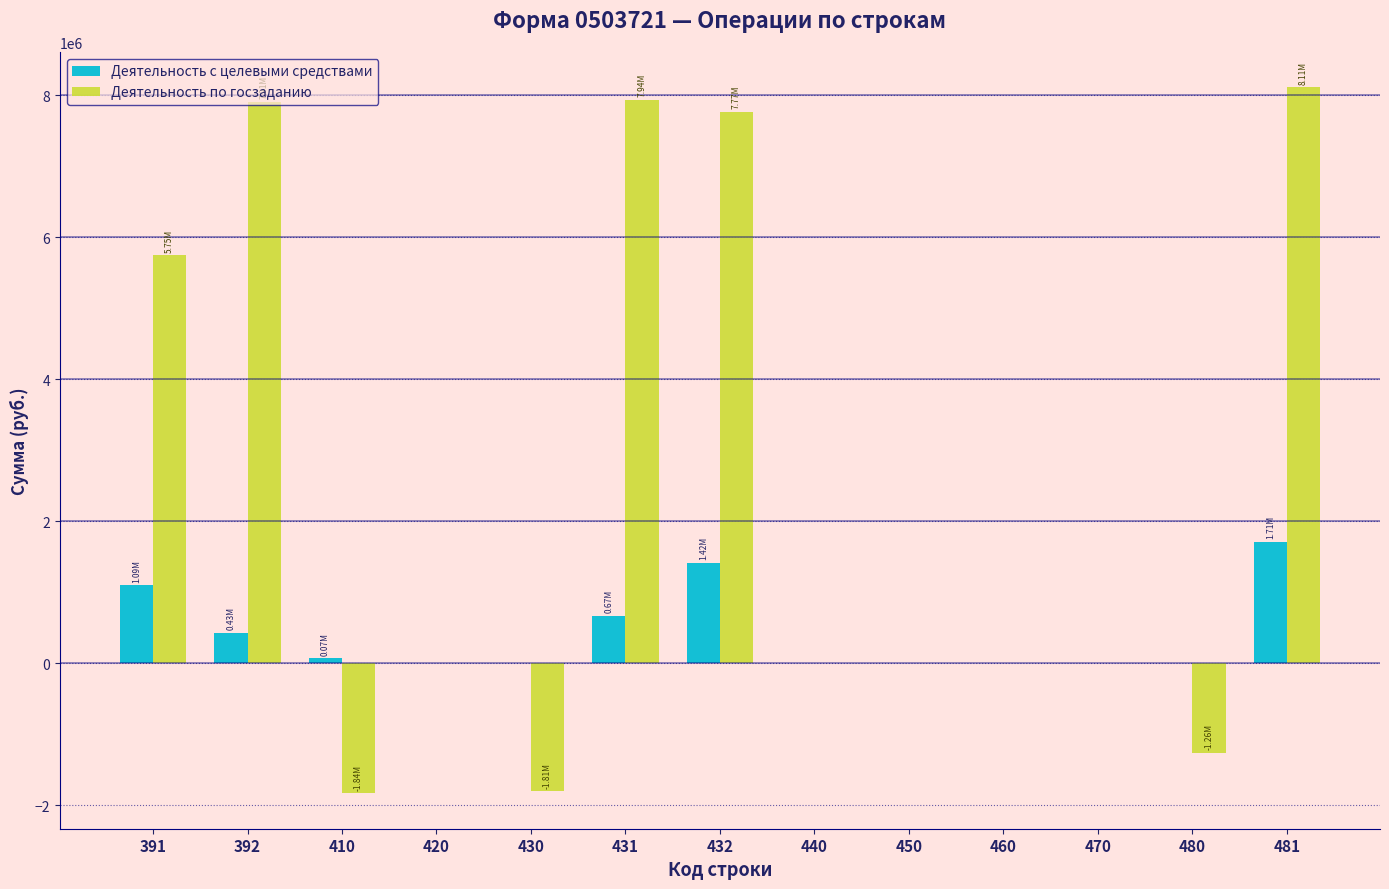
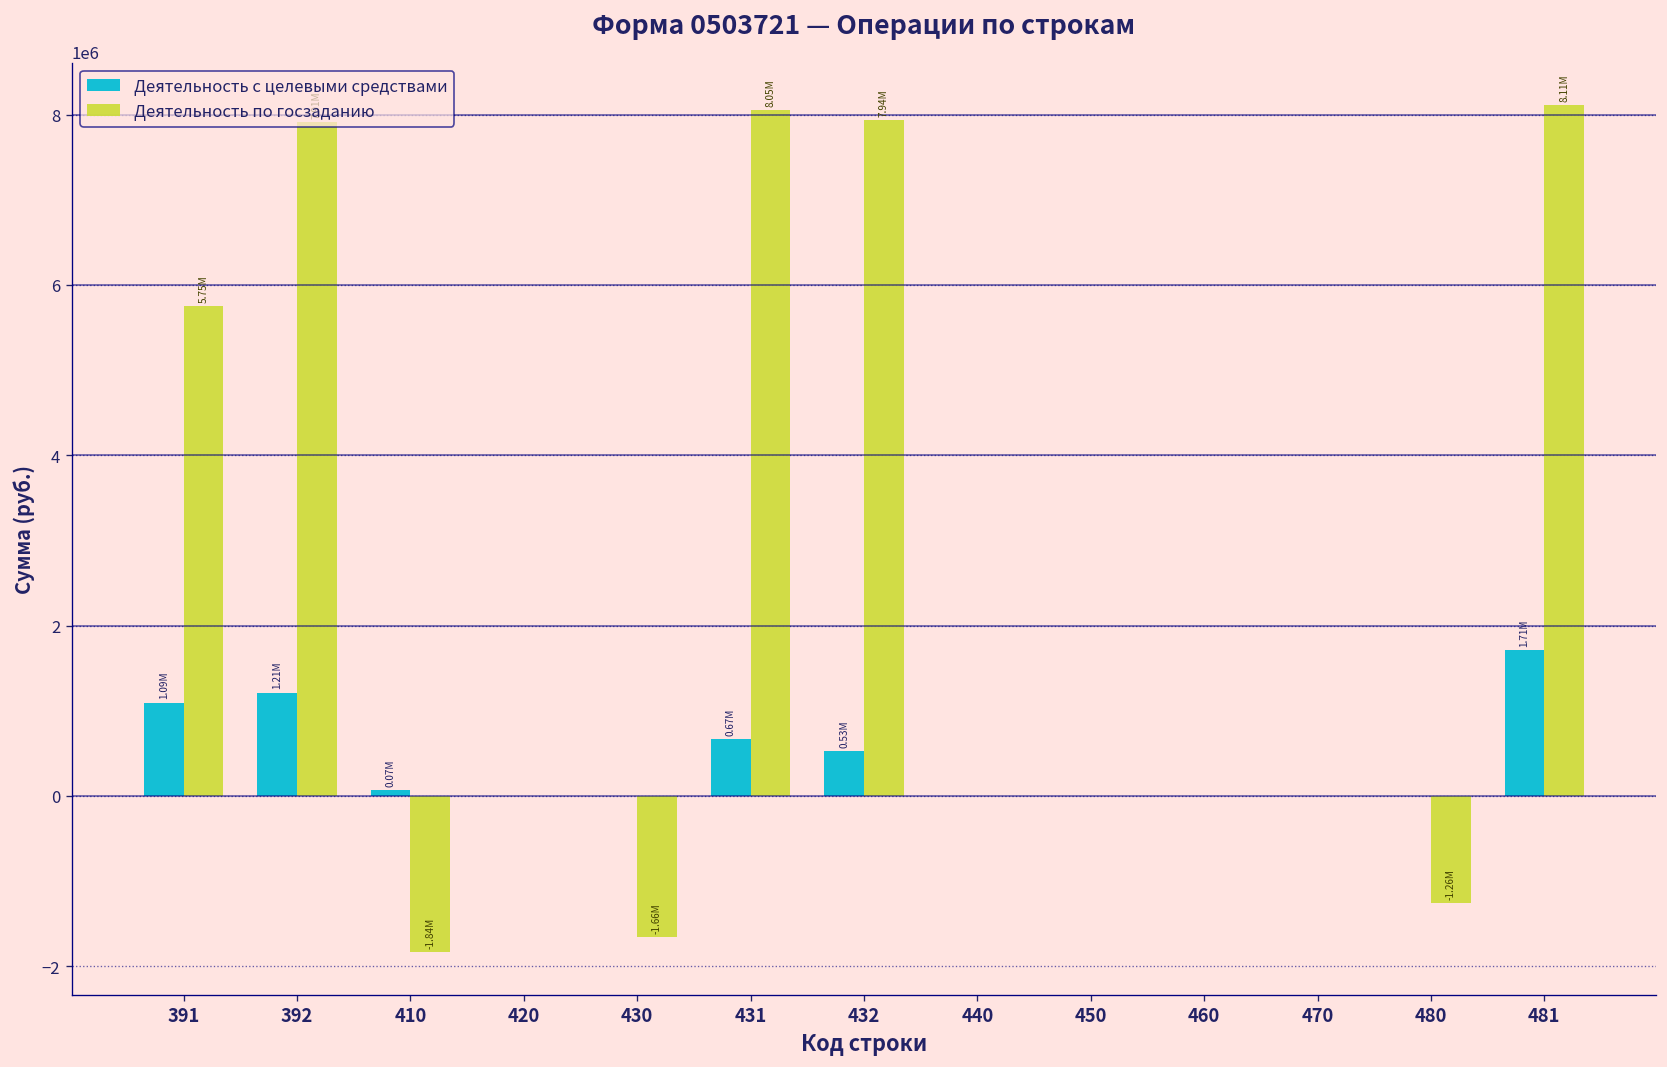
Деятельность с целевыми средствами, 392: 0.43M -> 1.21M
Деятельность по госзаданию, 430: -1.81M -> -1.66M
Деятельность по госзаданию, 431: 7.94M -> 8.05M
Деятельность с целевыми средствами, 432: 1.42M -> 0.53M
Деятельность по госзаданию, 432: 7.77M -> 7.94M
